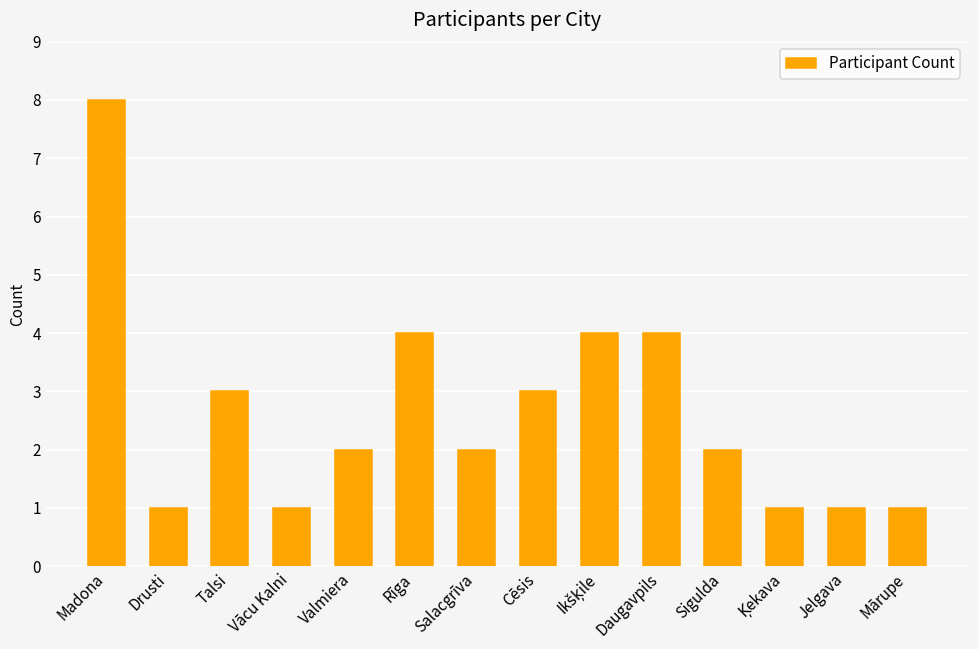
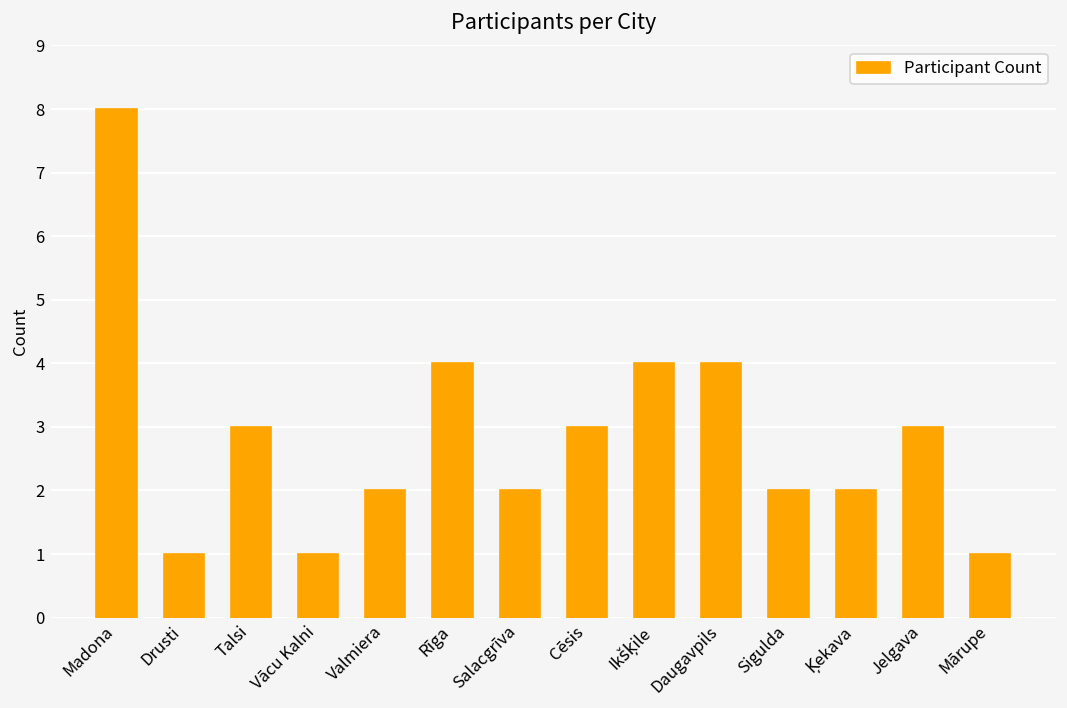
Ķekava: 1 -> 2
Jelgava: 1 -> 3
